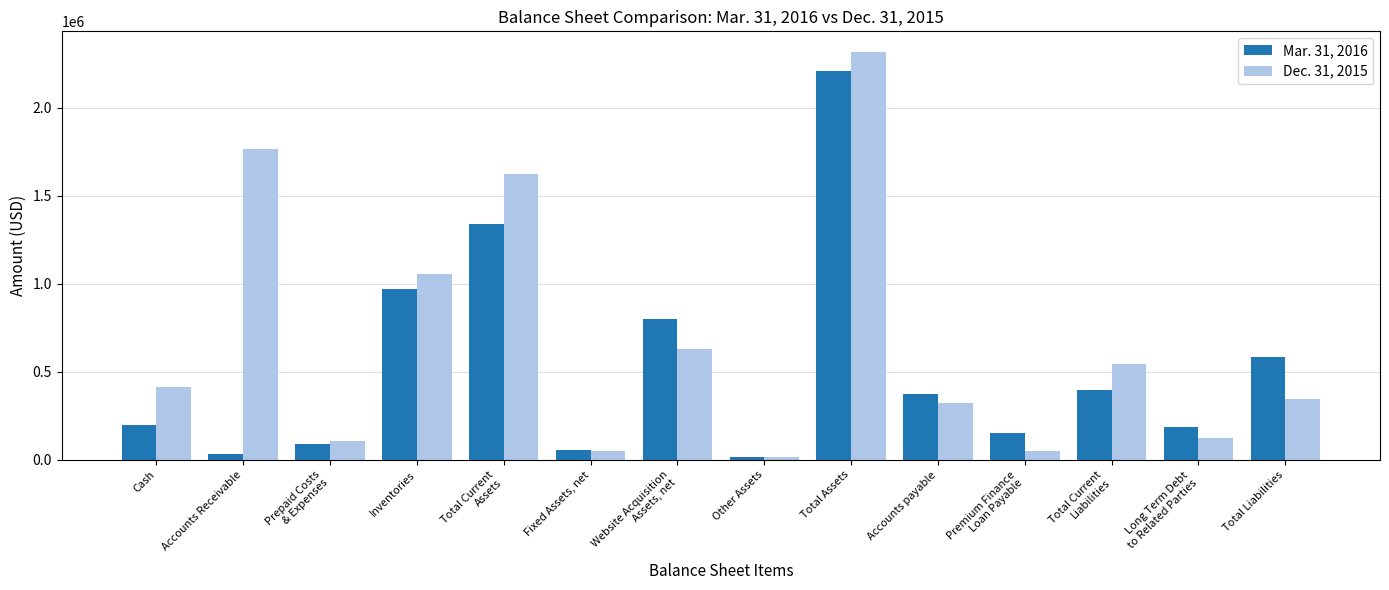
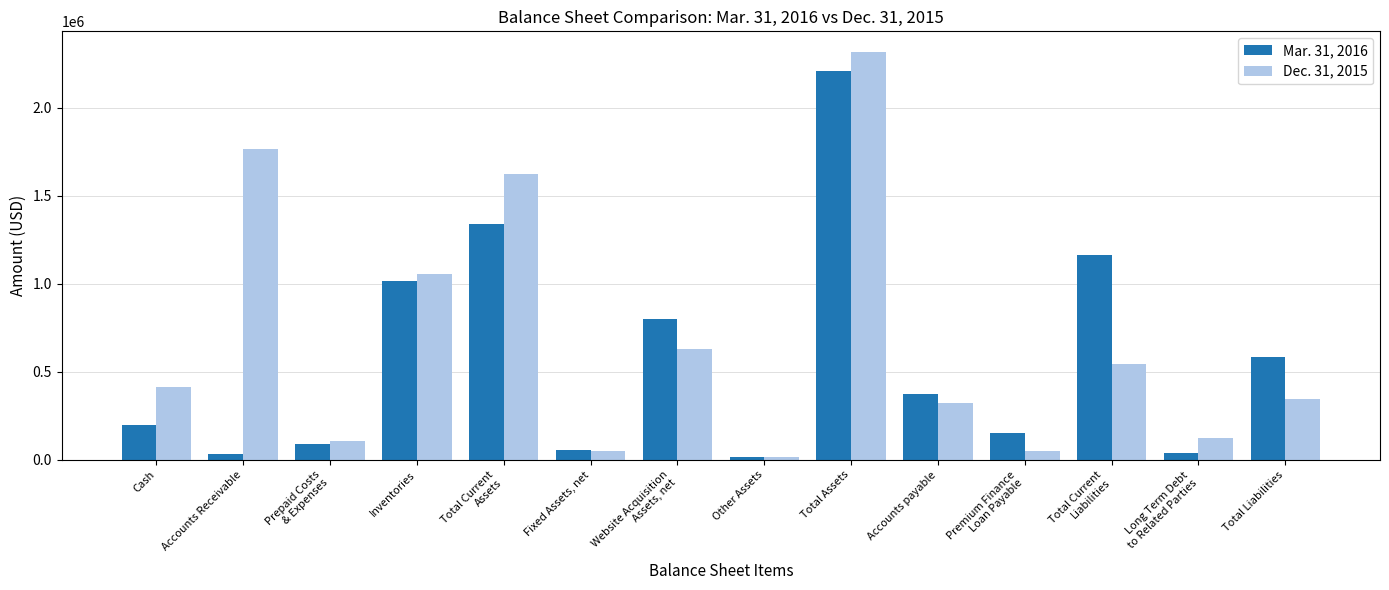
Mar. 31, 2016, Inventories: 970000 -> 1020000
Mar. 31, 2016, Total Current Liabilities: 400000 -> 1160000
Mar. 31, 2016, Long Term Debt to Related Parties: 190000 -> 40000
